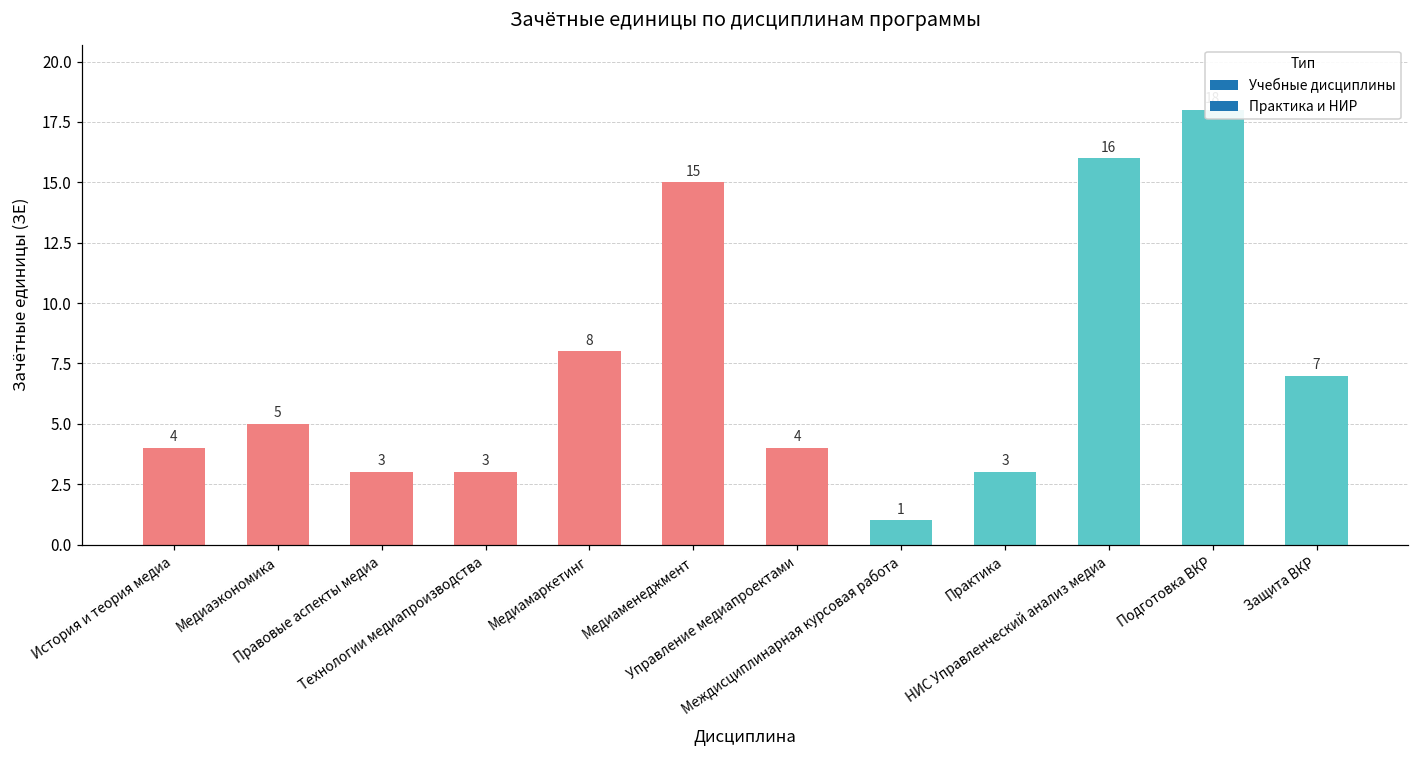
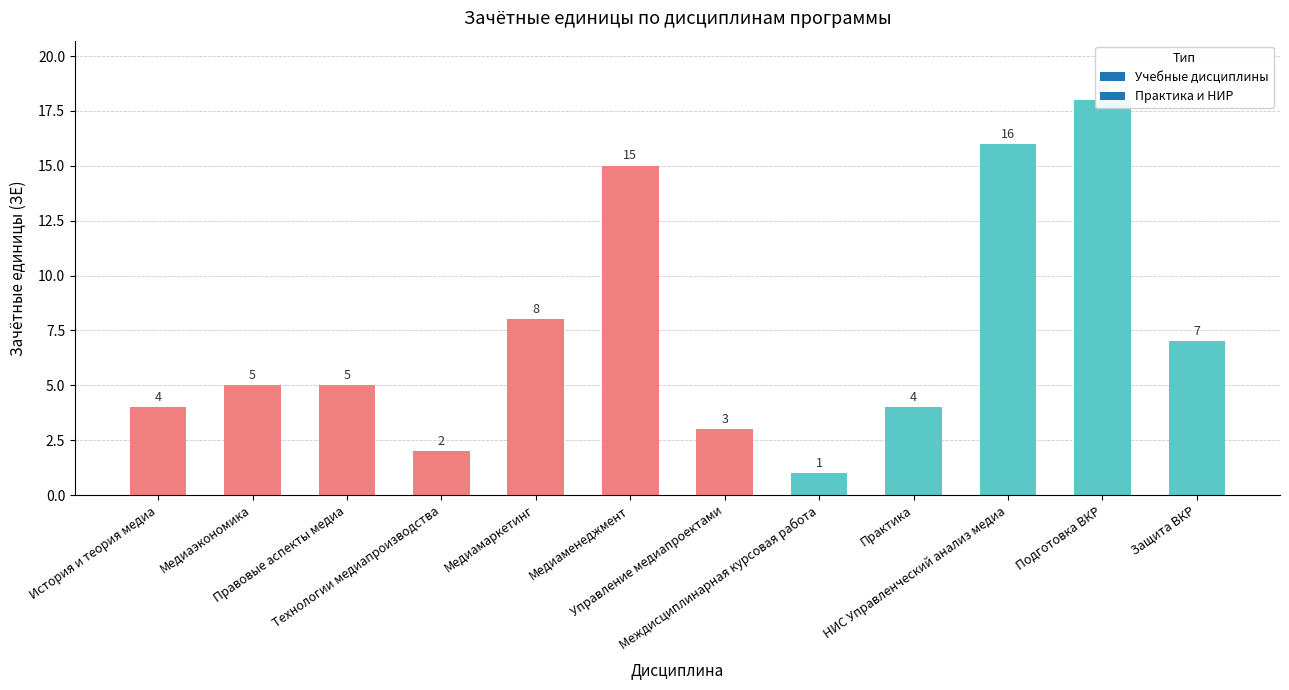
Правовые аспекты медиа: 3 -> 5
Технологии медиапроизводства: 3 -> 2
Управление медиапроектами: 4 -> 3
Практика: 3 -> 4
